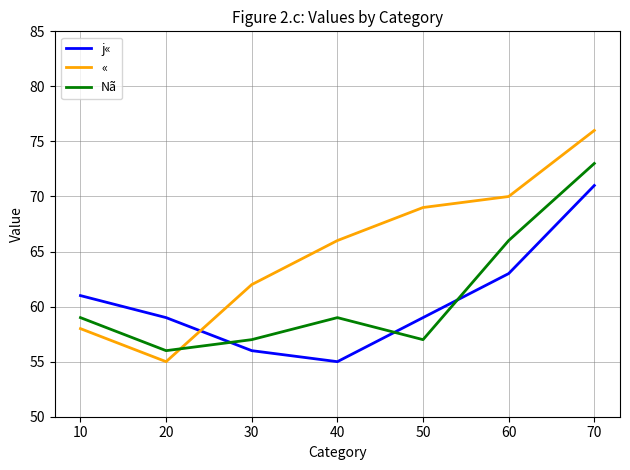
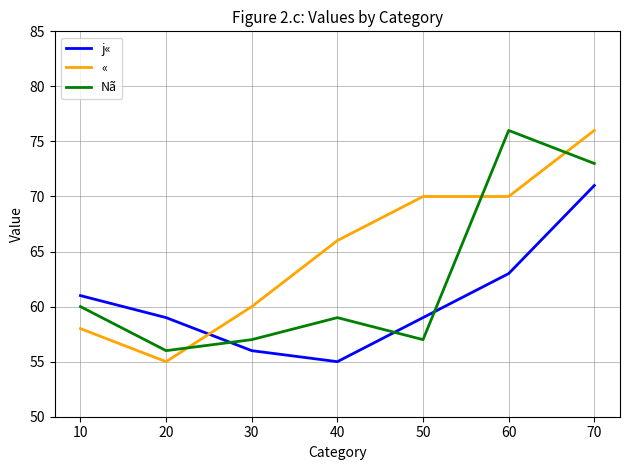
Nã, 10: 59 -> 60
«, 30: 62 -> 60
«, 50: 69 -> 70
Nã, 60: 66 -> 76
